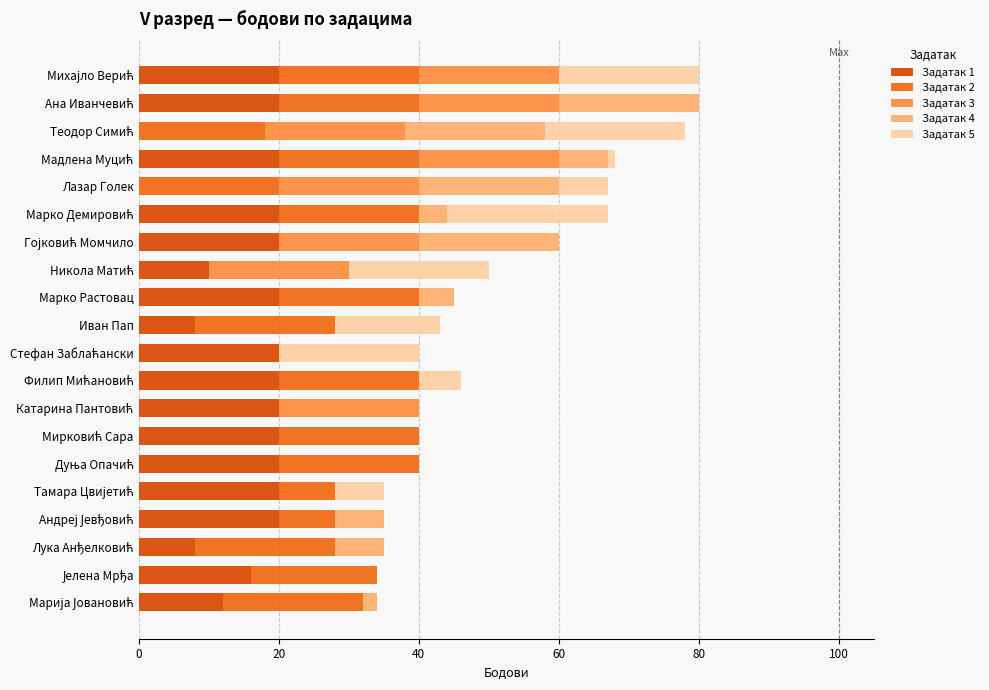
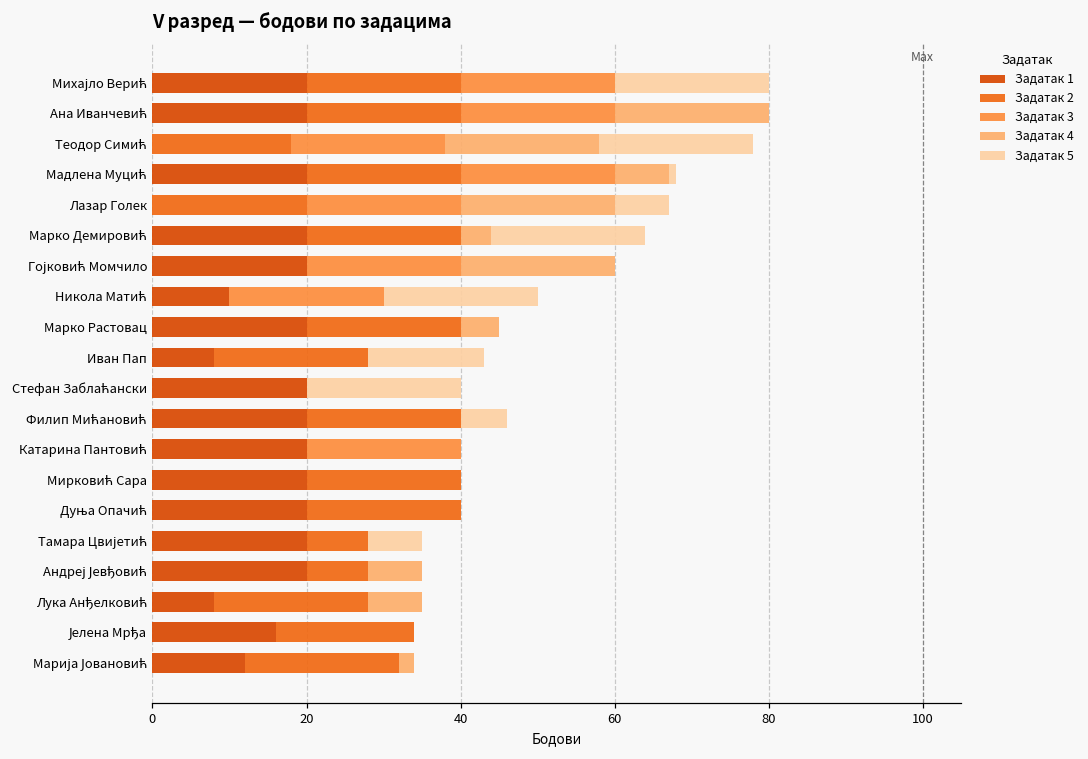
Задатак 5, Марко Демировић: 23 -> 20
